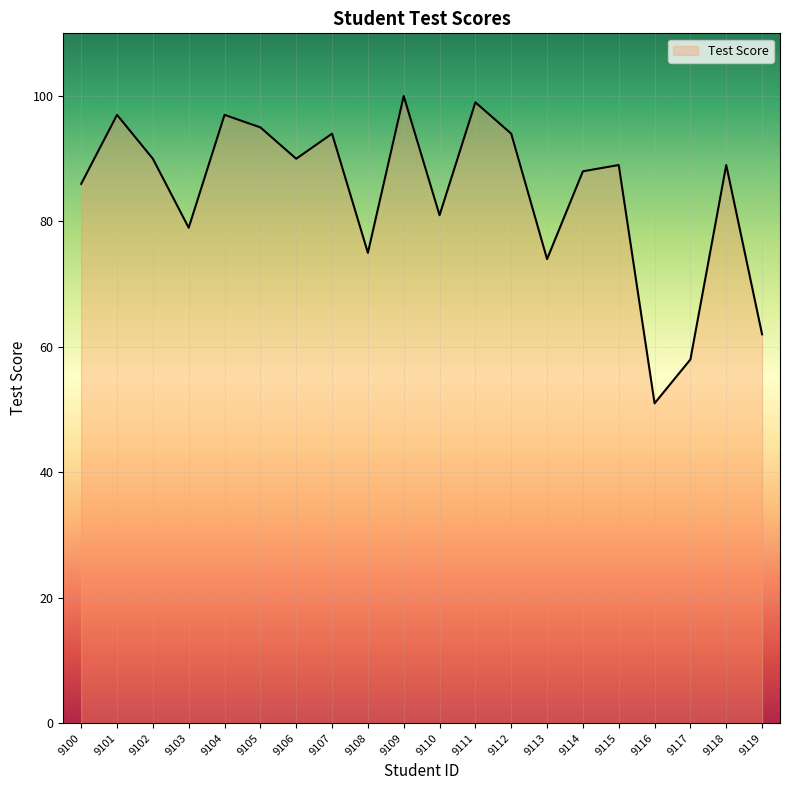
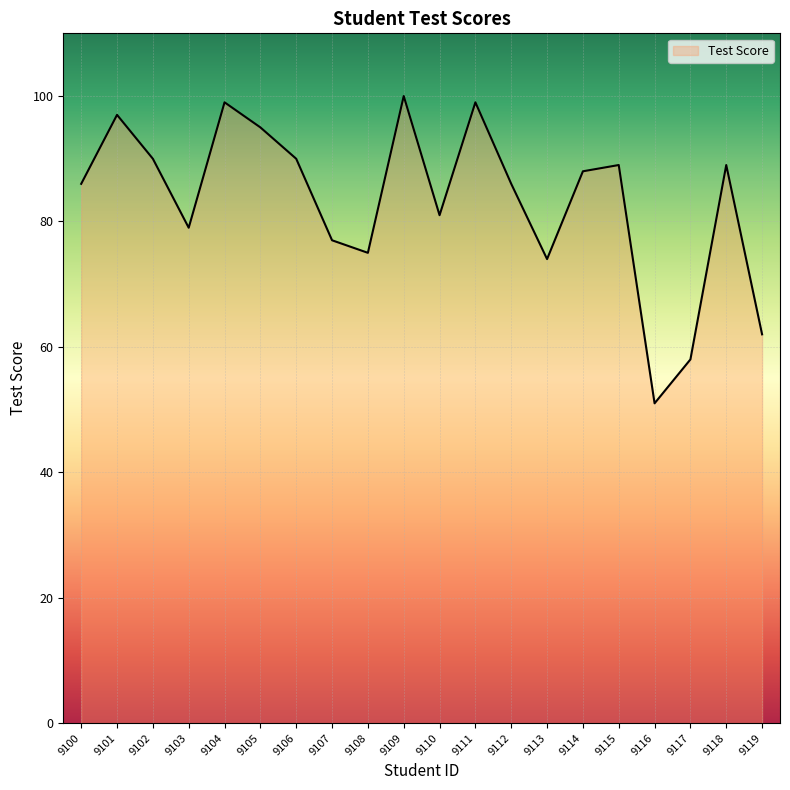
9104: 97 -> 99
9107: 94 -> 77
9112: 94 -> 86
